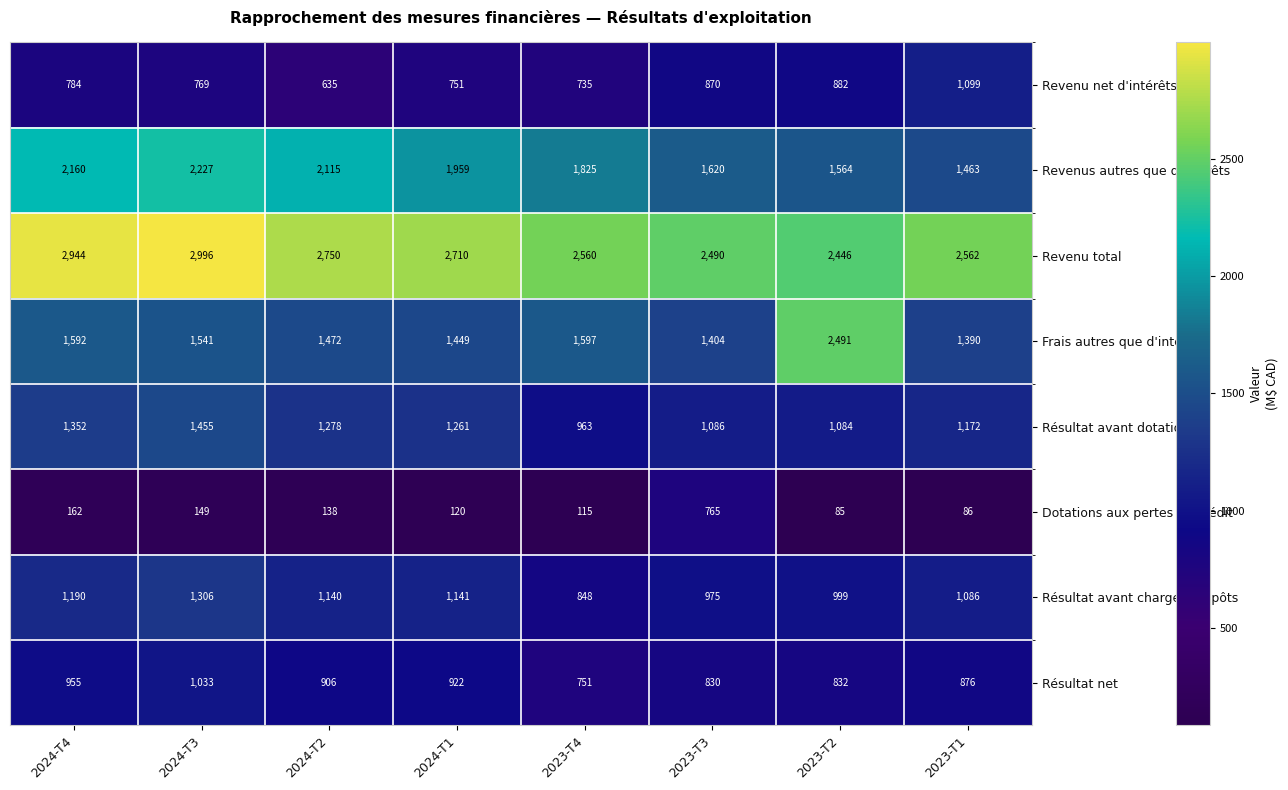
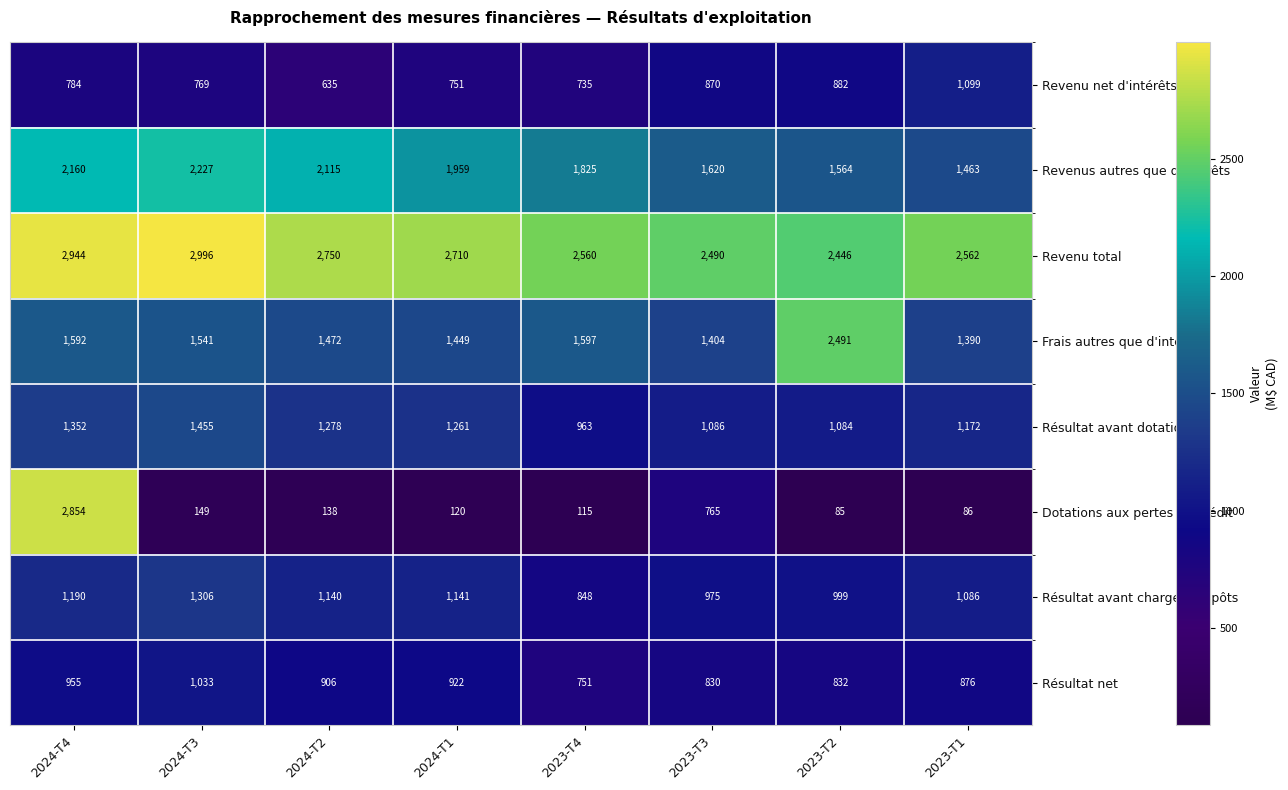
Dotations aux pertes de crédit, 2024-T4: 162 -> 2,854
